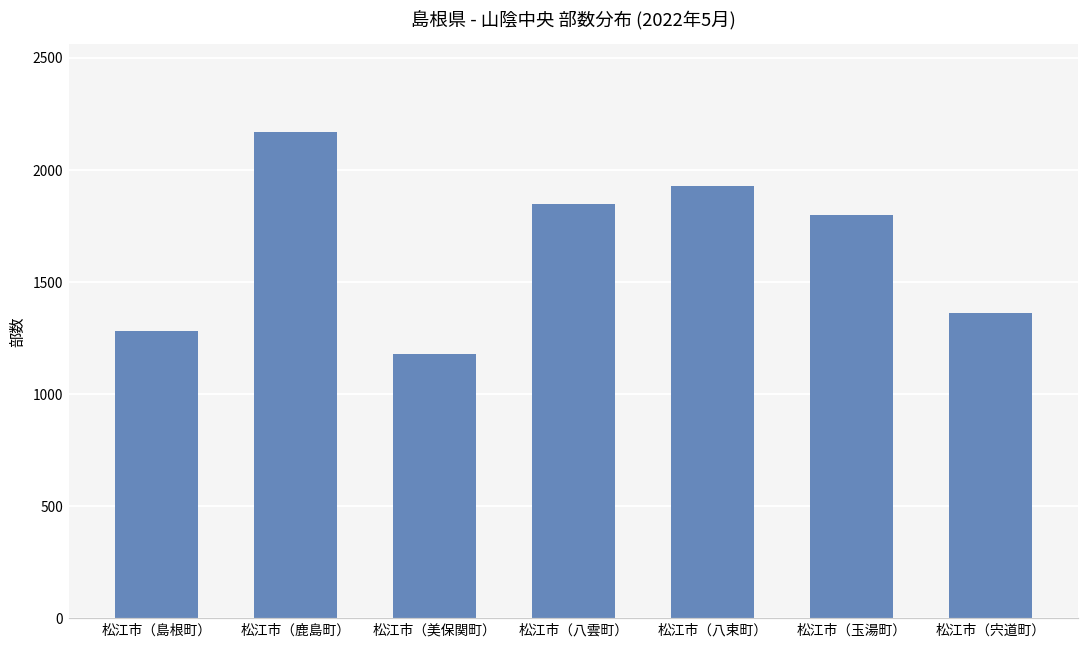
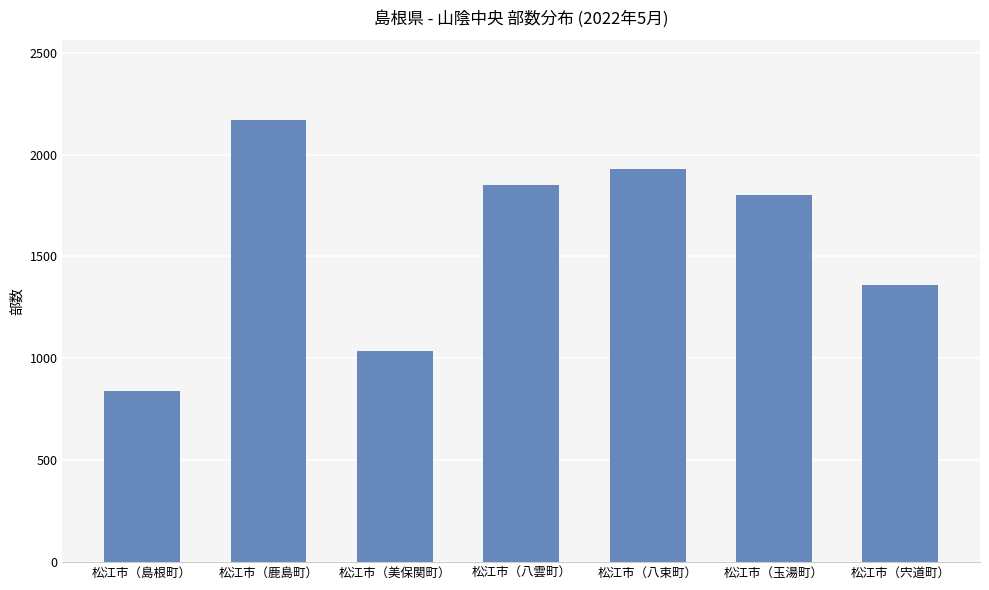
松江市（島根町）: 1280 -> 840
松江市（美保関町）: 1180 -> 1040
